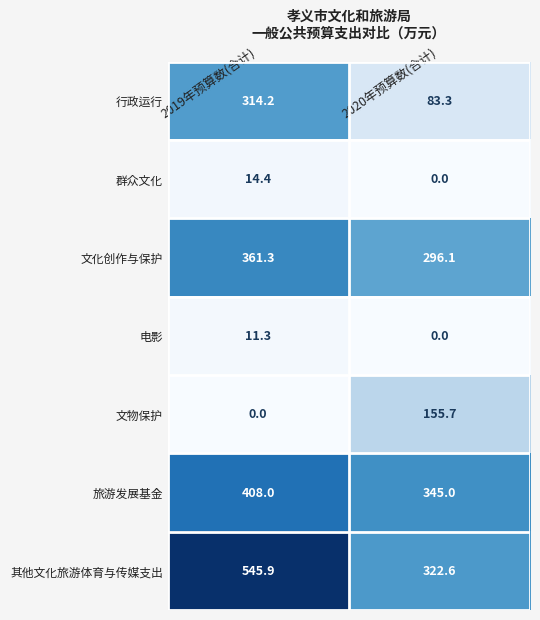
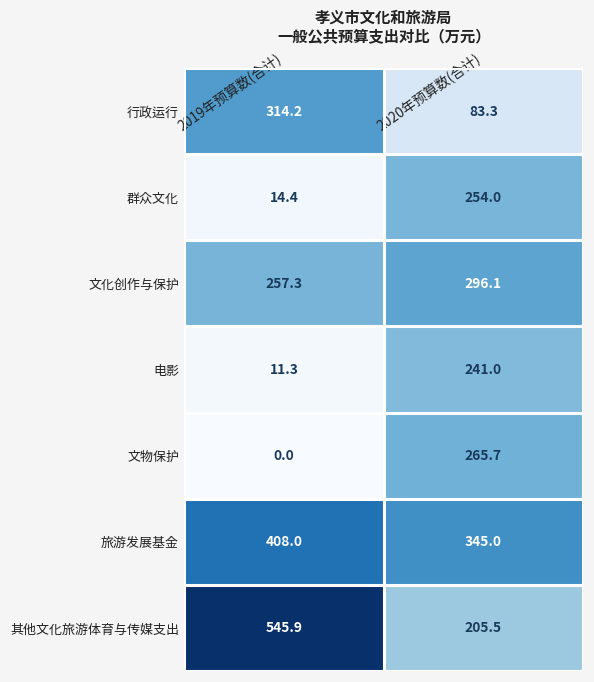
群众文化, 2020年预算数(合计): 0.0 -> 254.0
文化创作与保护, 2019年预算数(合计): 361.3 -> 257.3
电影, 2020年预算数(合计): 0.0 -> 241.0
文物保护, 2020年预算数(合计): 155.7 -> 265.7
其他文化旅游体育与传媒支出, 2020年预算数(合计): 322.6 -> 205.5
